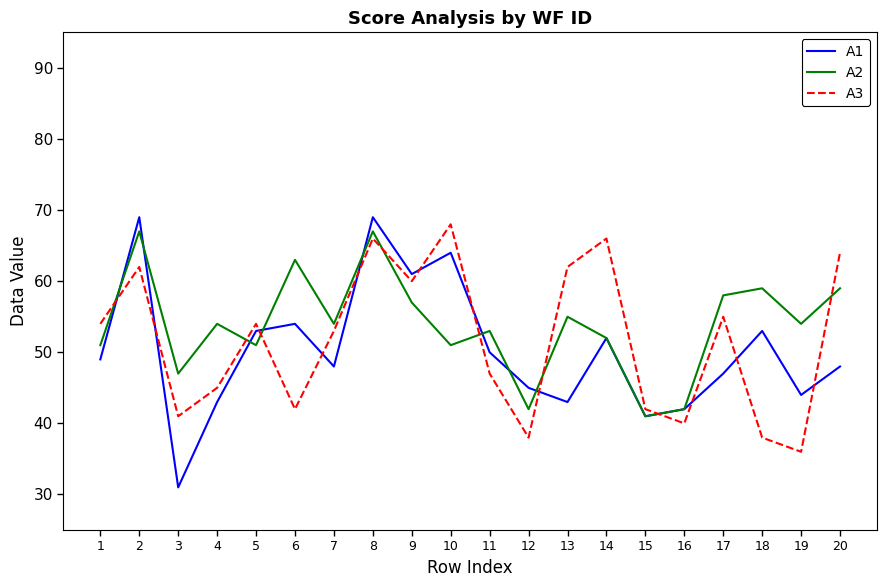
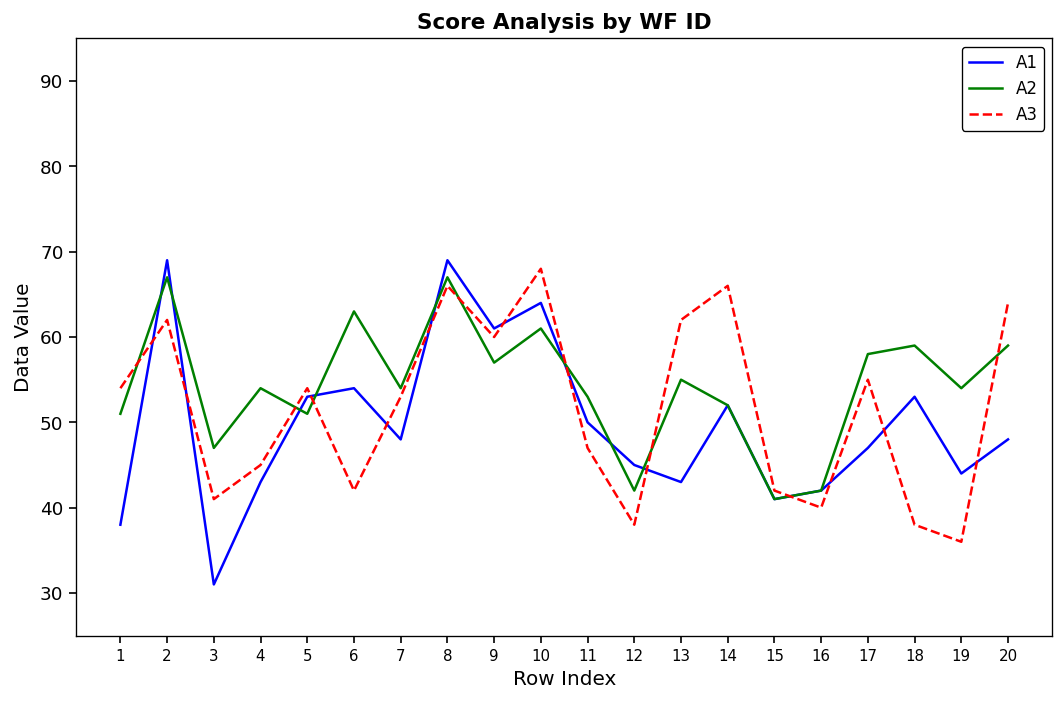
A1, 1: 49 -> 38
A2, 10: 51 -> 61
